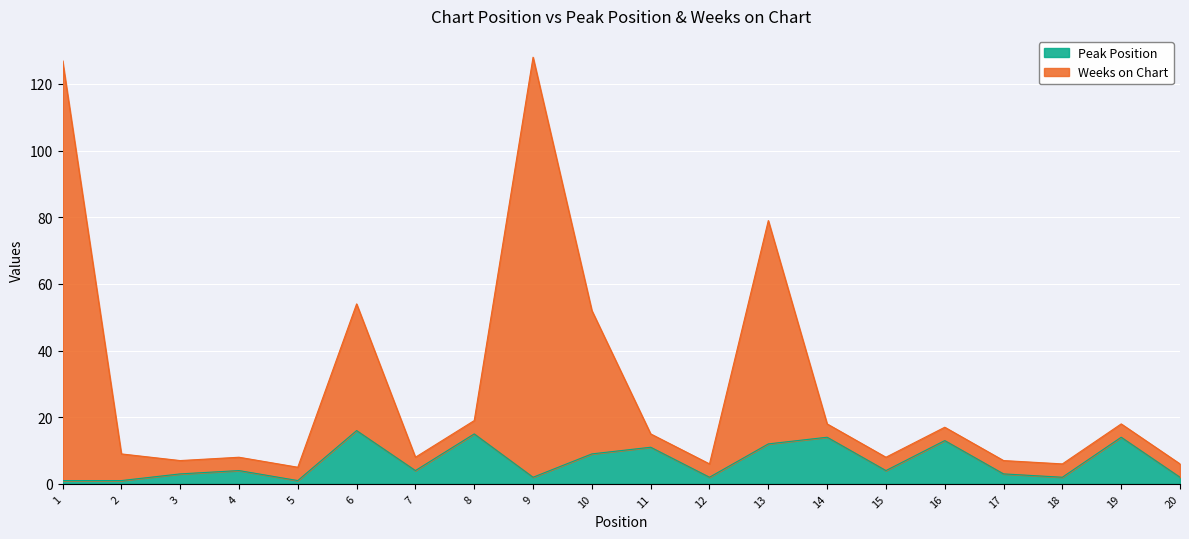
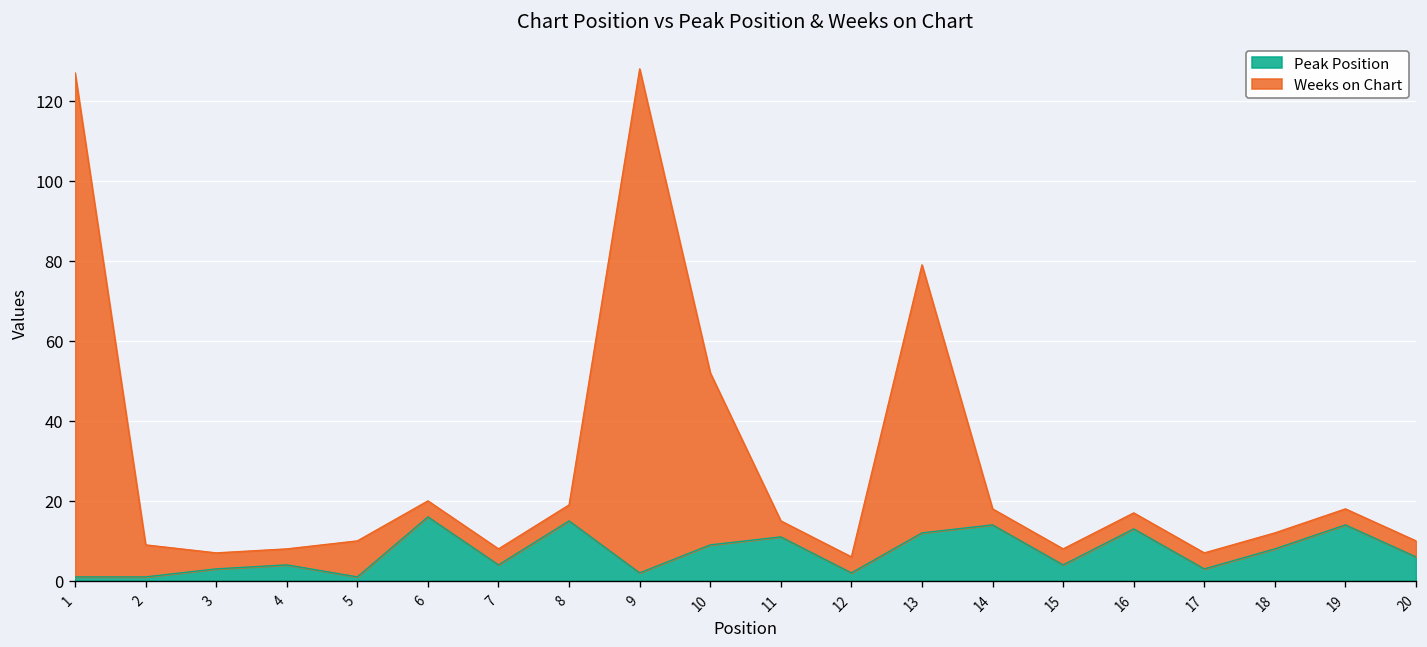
Weeks on Chart, 5: 4 -> 9
Weeks on Chart, 6: 38 -> 4
Peak Position, 18: 2 -> 8
Peak Position, 20: 2 -> 6
